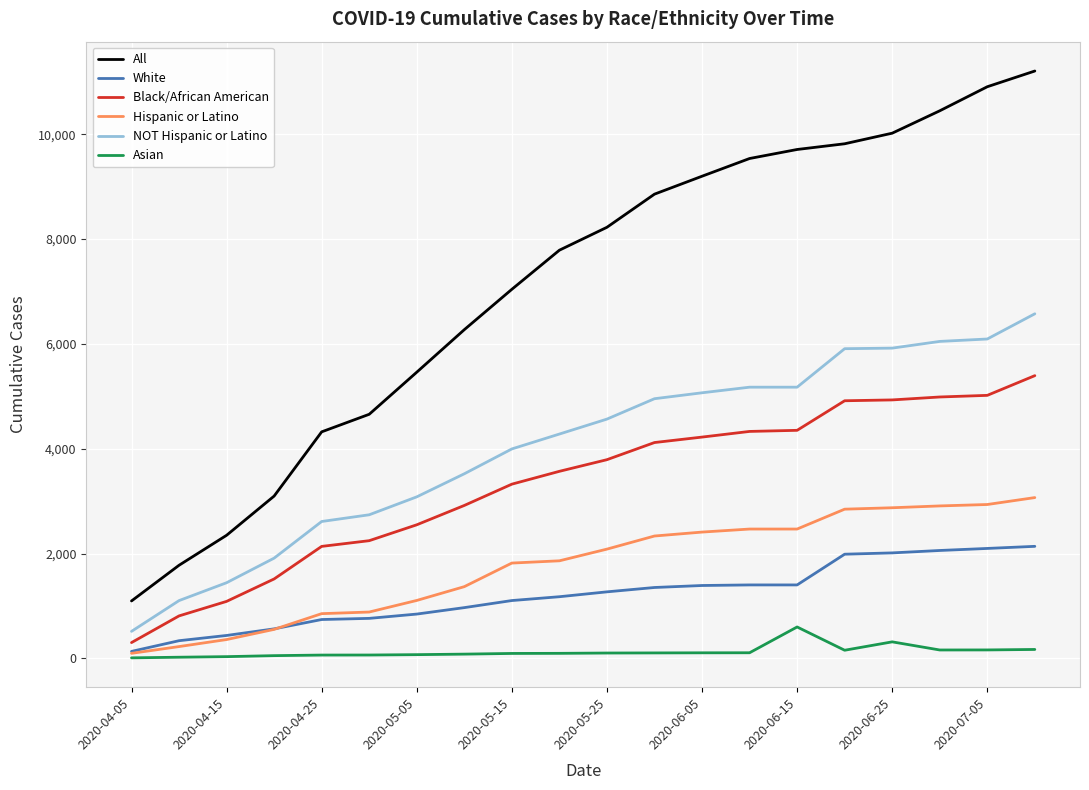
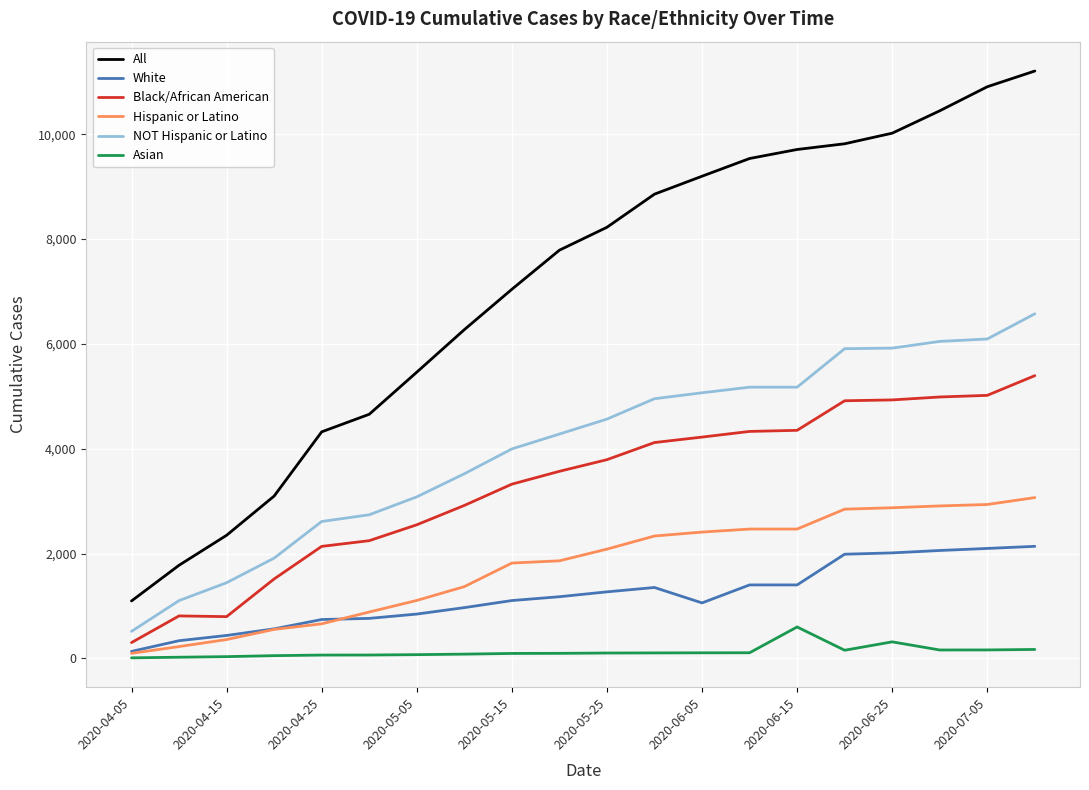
Black/African American, 2020-04-15: 1,100 -> 800
Hispanic or Latino, 2020-04-25: 900 -> 700
White, 2020-06-05: 1,400 -> 1,100
